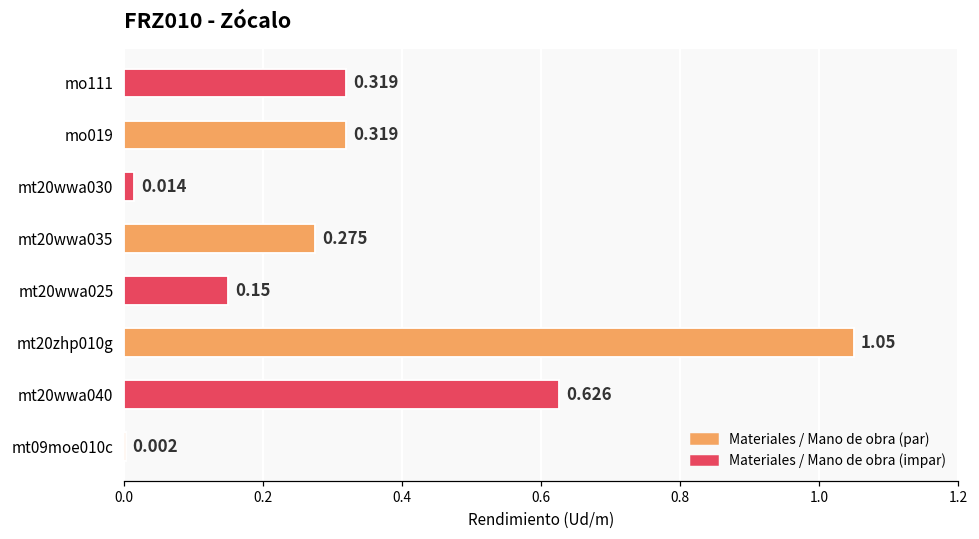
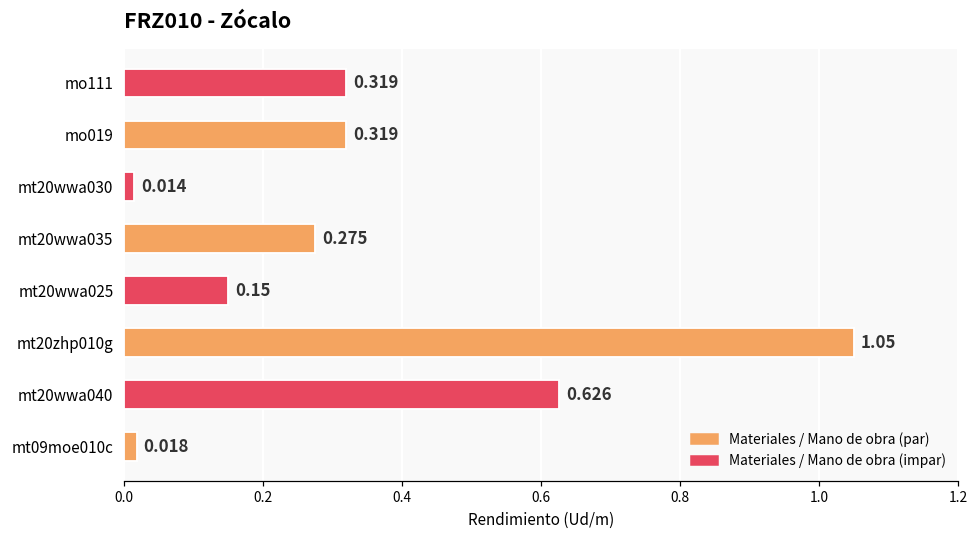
mt09moe010c: 0.002 -> 0.018
